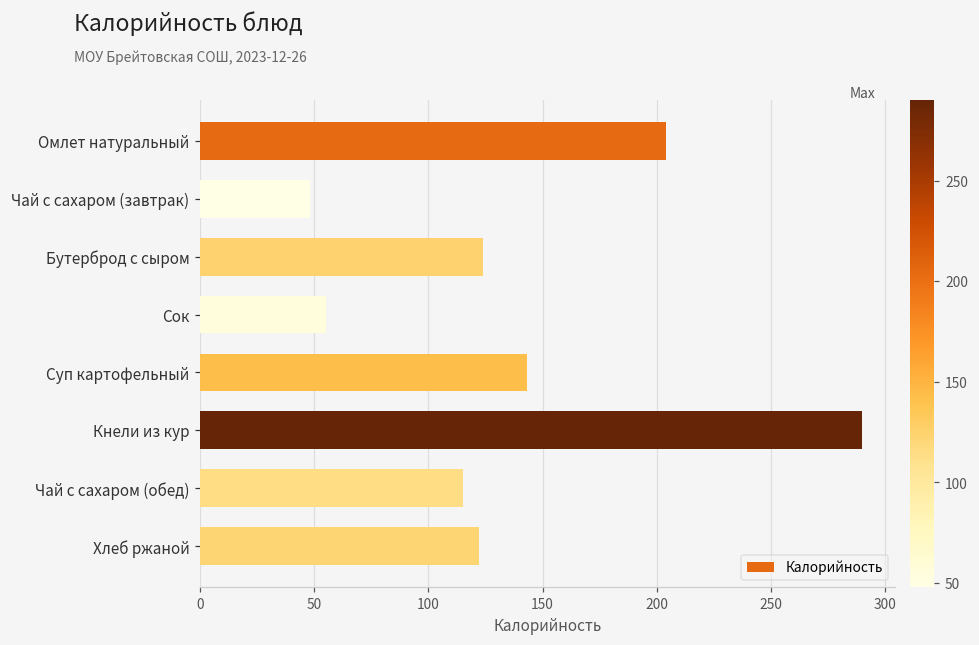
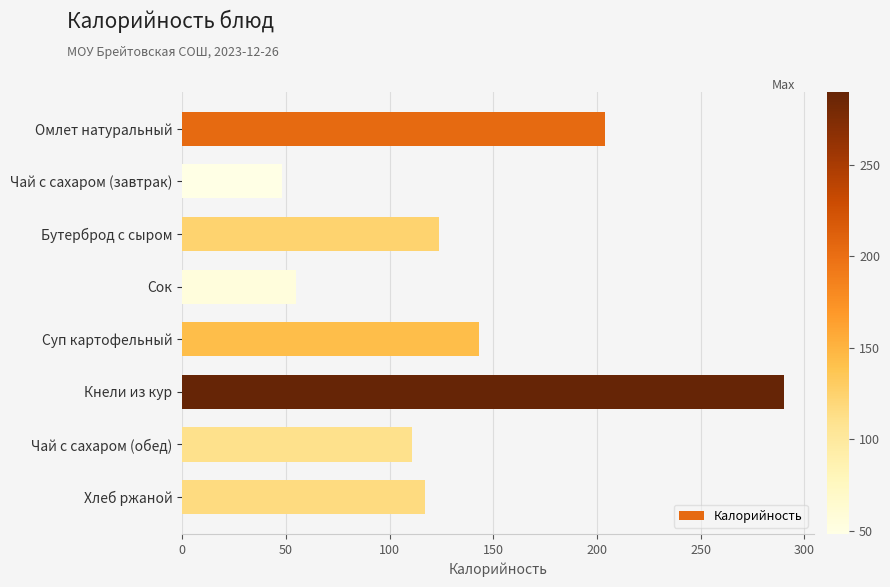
Чай с сахаром (обед): 115 -> 111
Хлеб ржаной: 122 -> 117
